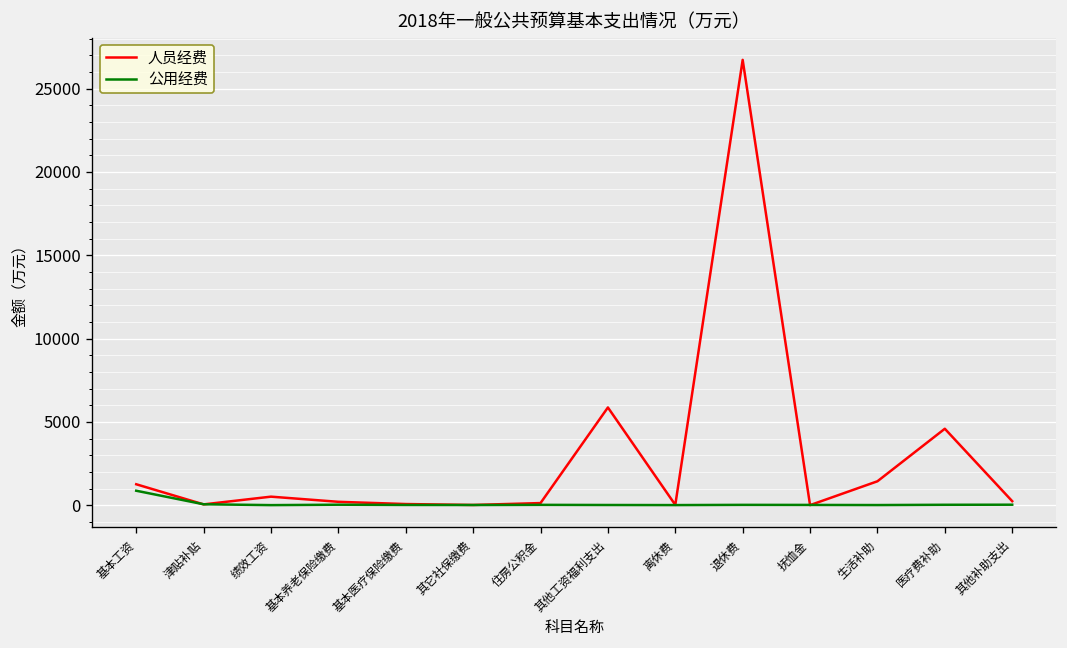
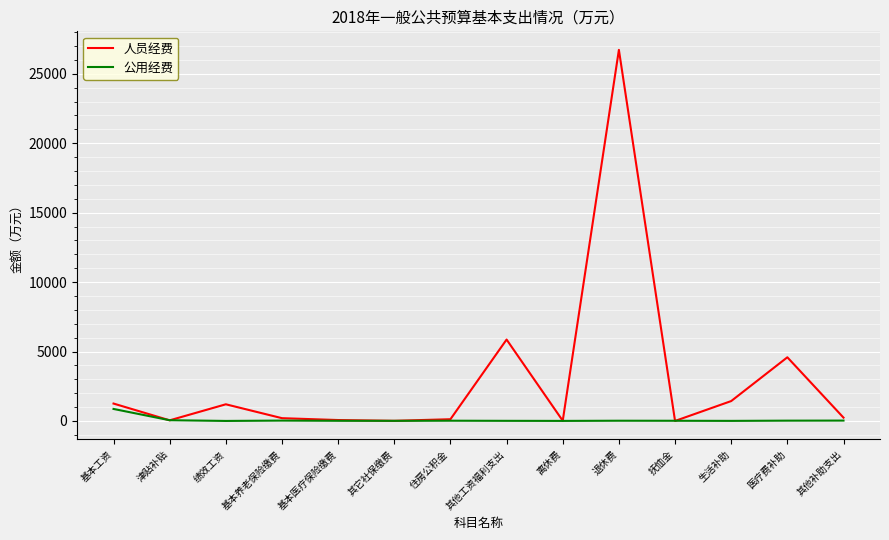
人员经费, 绩效工资: 500 -> 1200
